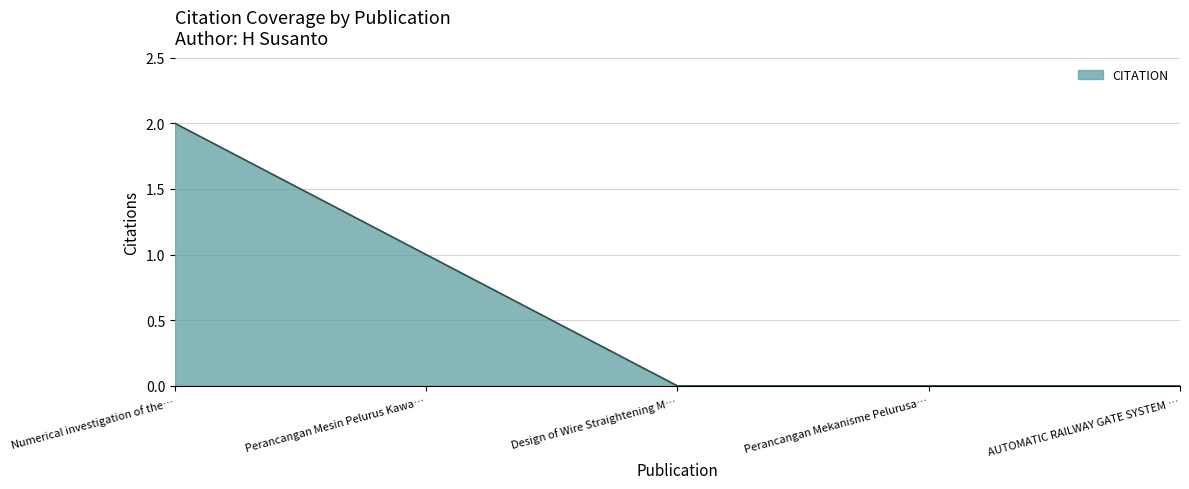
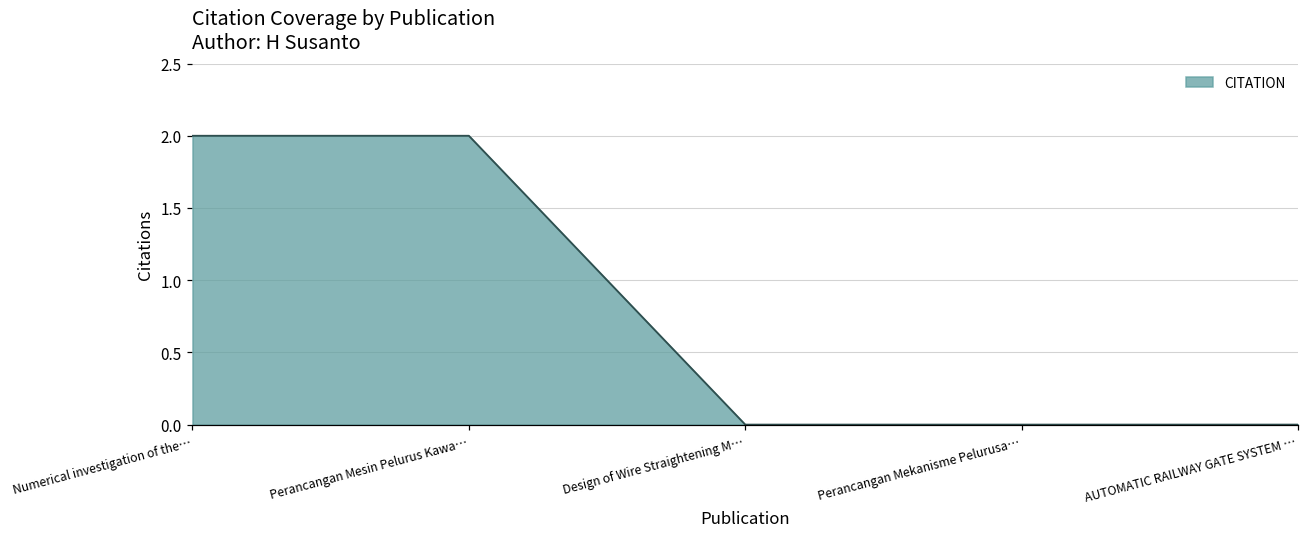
Perancangan Mesin Pelurus Kawa…: 1 -> 2
